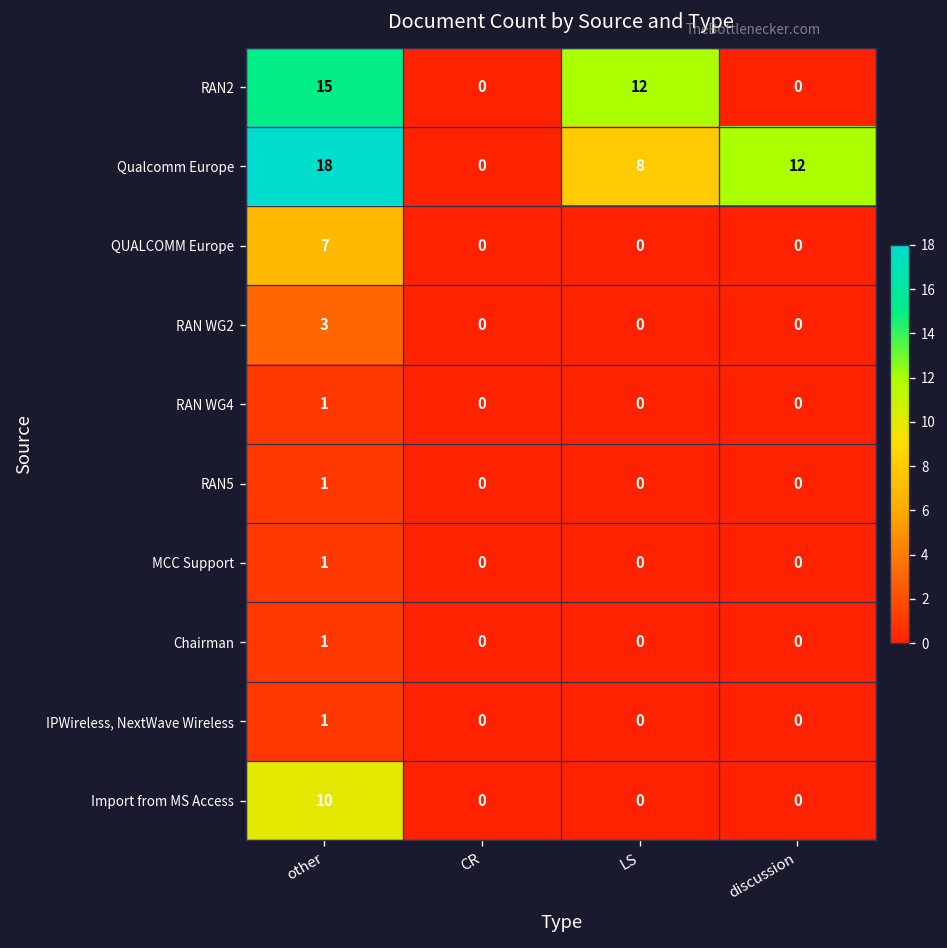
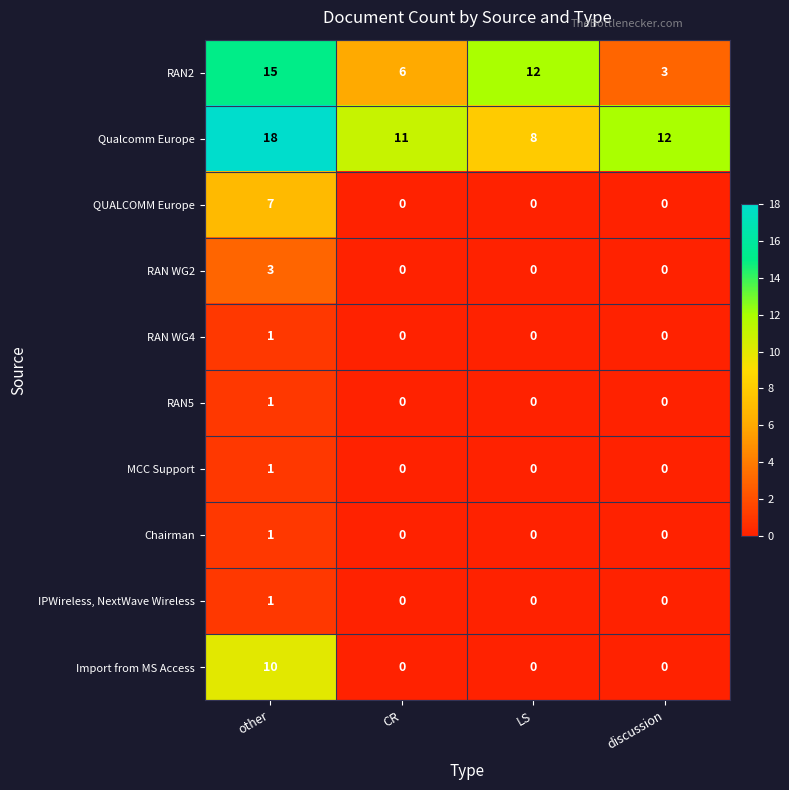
RAN2, CR: 0 -> 6
RAN2, discussion: 0 -> 3
Qualcomm Europe, CR: 0 -> 11
